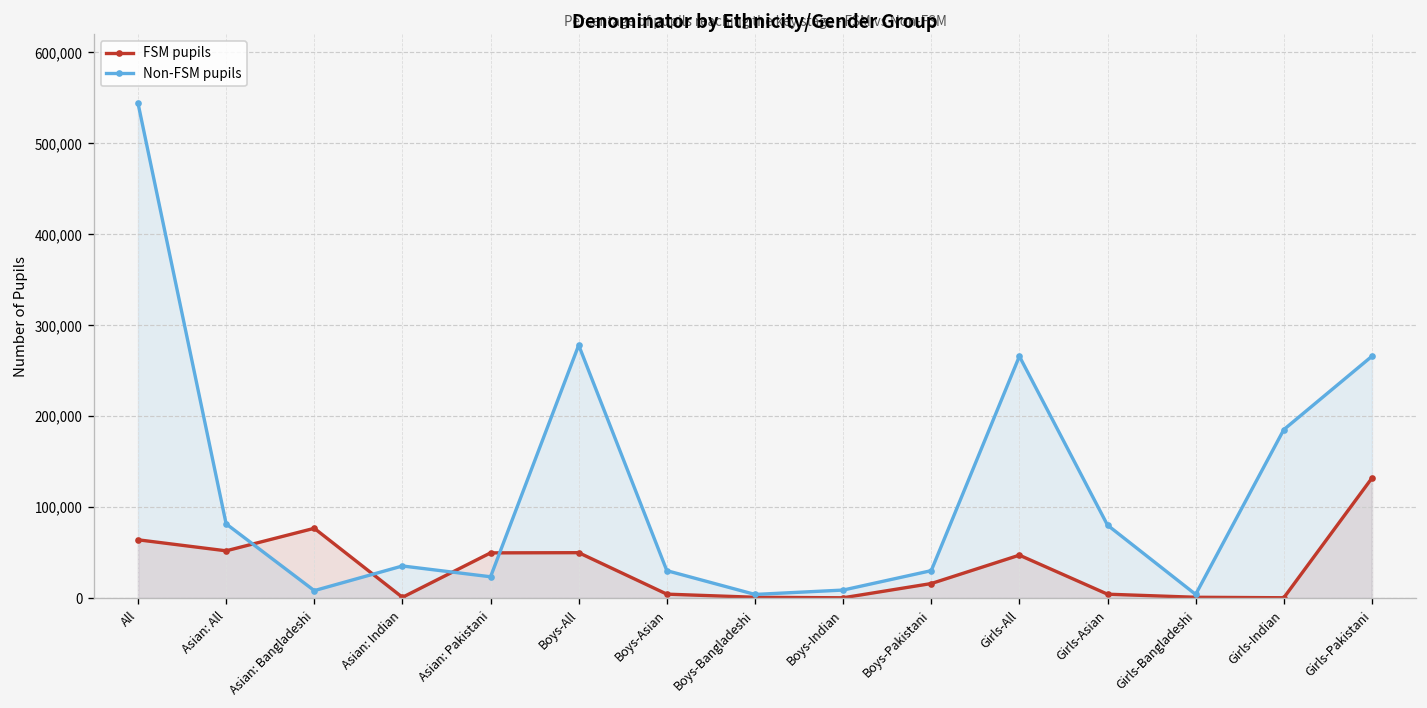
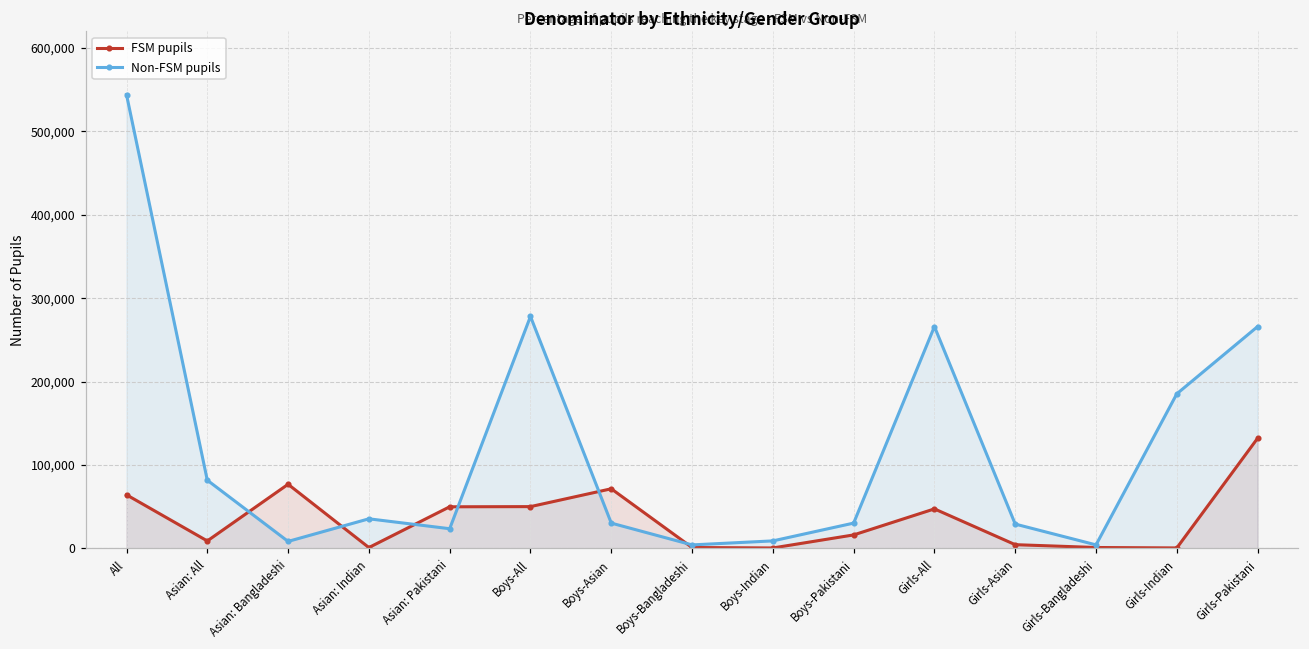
FSM pupils, Asian: All: 50,000 -> 10,000
FSM pupils, Boys-Asian: 0 -> 70,000
Non-FSM pupils, Girls-Asian: 80,000 -> 30,000
